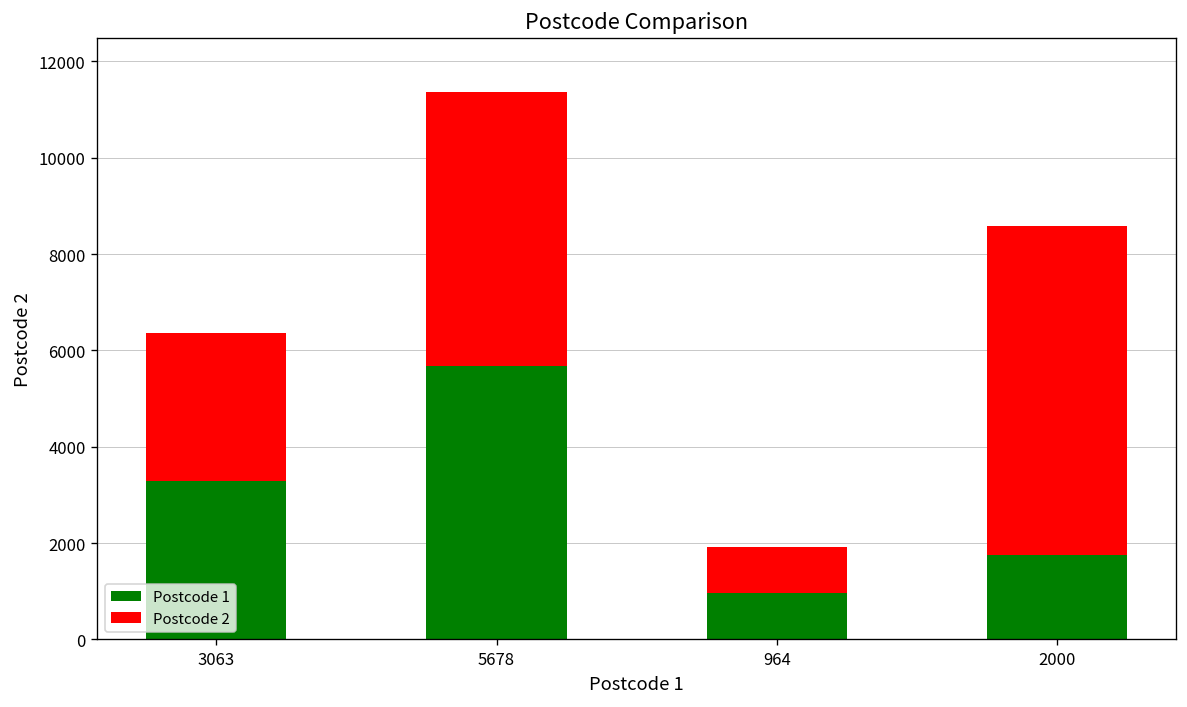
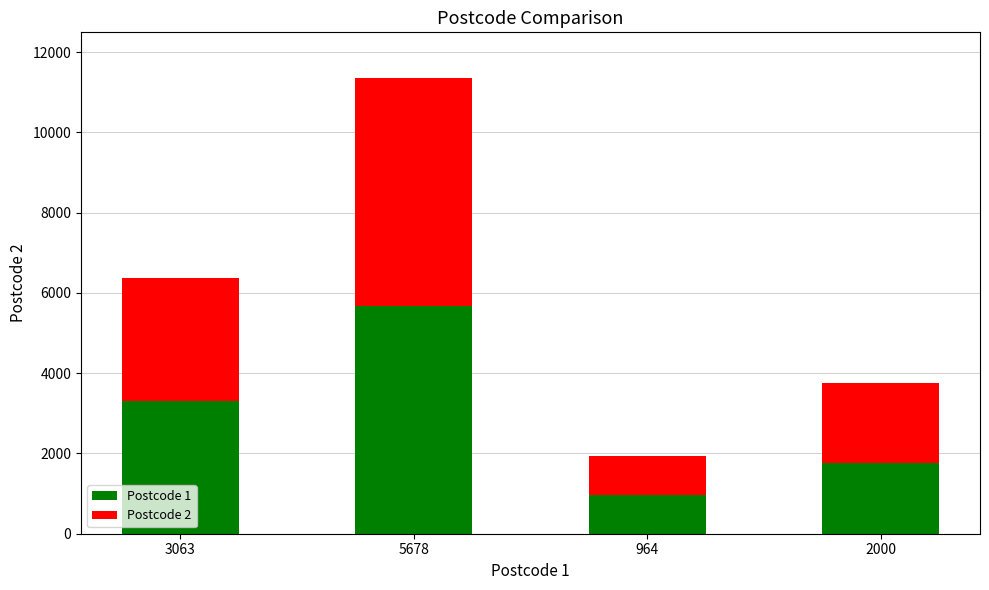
Postcode 2, 2000: 6800 -> 2000
